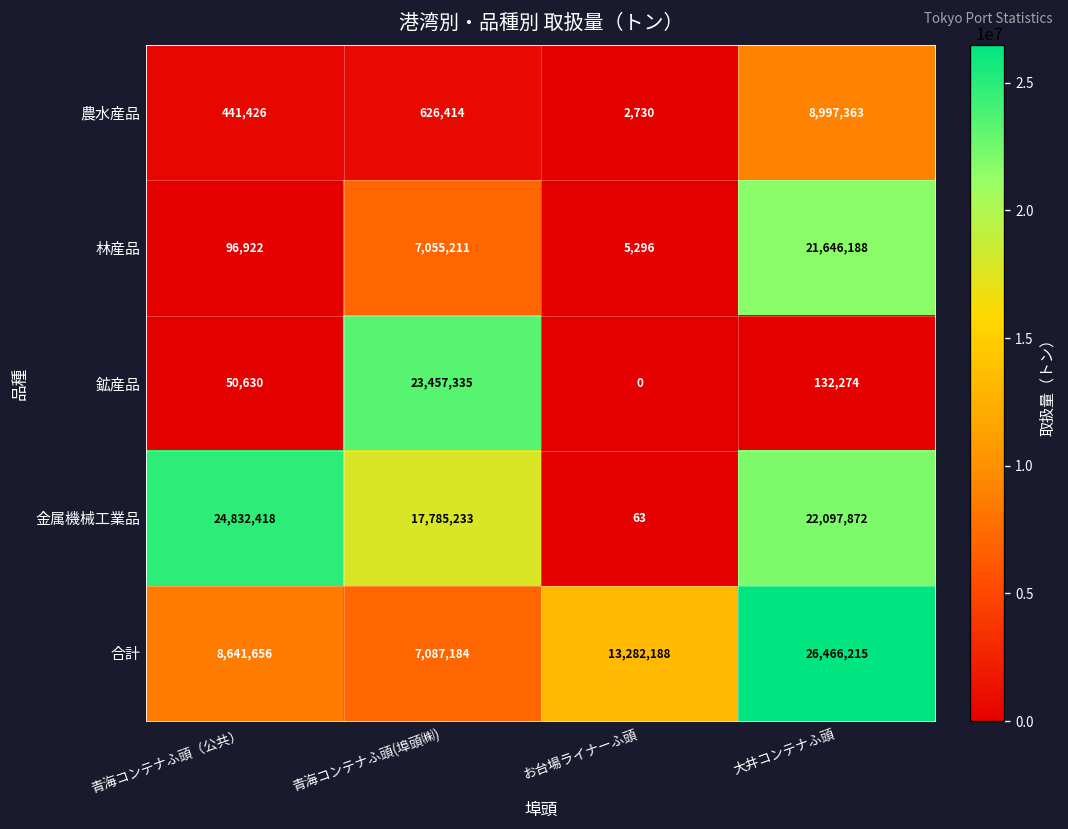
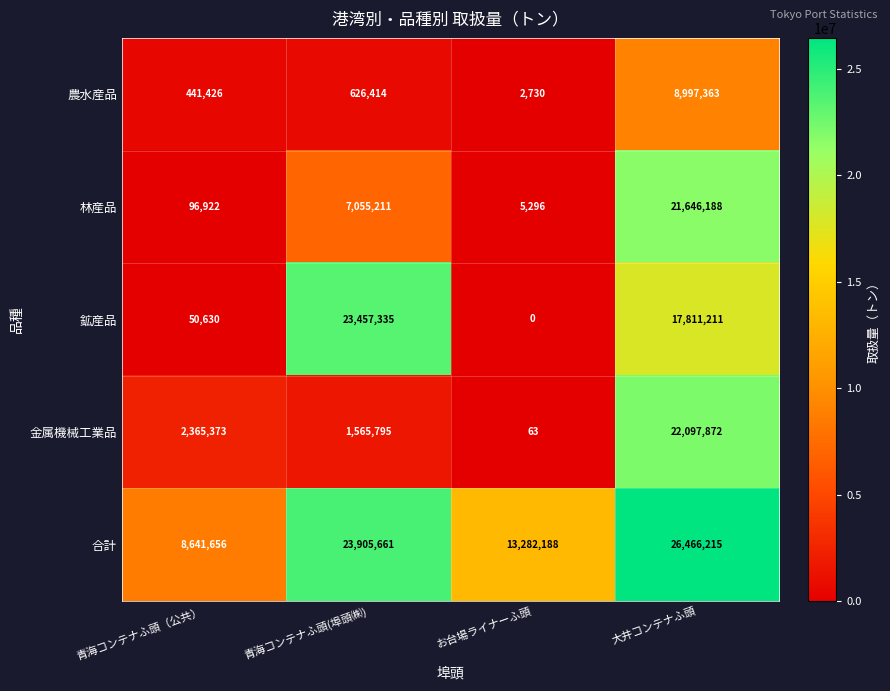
鉱産品, 大井コンテナふ頭: 132,274 -> 17,811,211
金属機械工業品, 青海コンテナふ頭（公共）: 24,832,418 -> 2,365,373
金属機械工業品, 青海コンテナふ頭(埠頭㈱): 17,785,233 -> 1,565,795
合計, 青海コンテナふ頭(埠頭㈱): 7,087,184 -> 23,905,661
